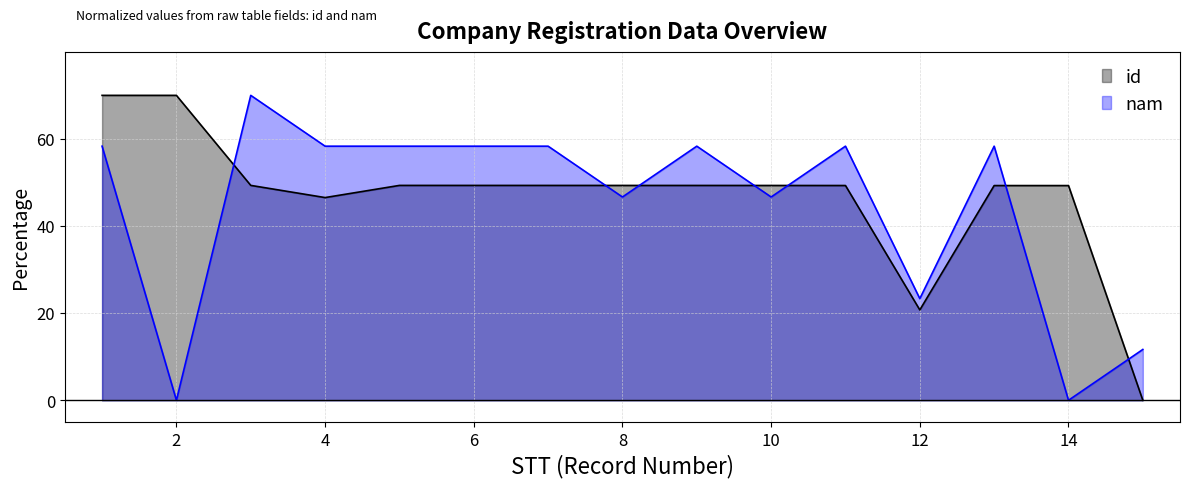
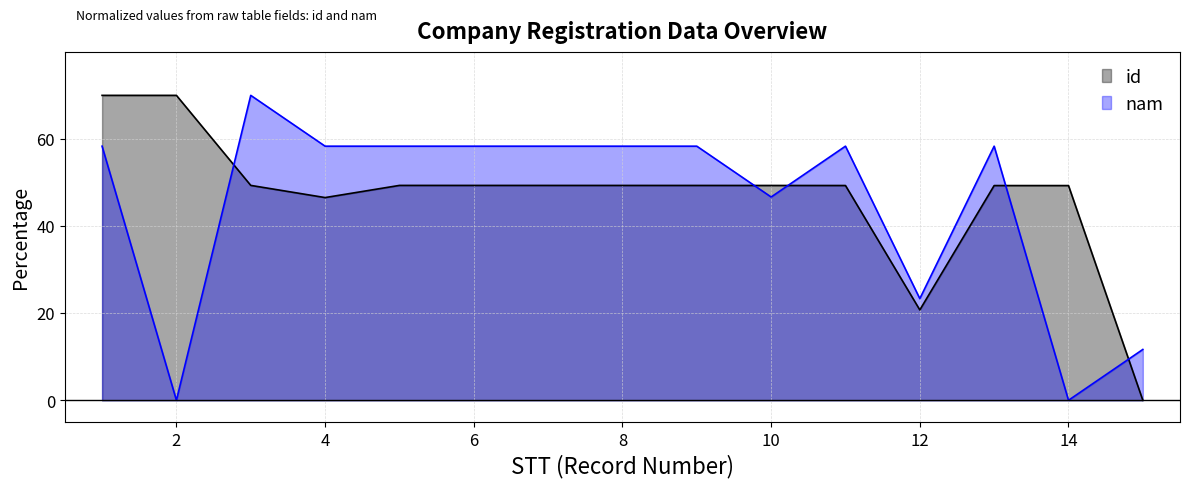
nam, 8: 47 -> 58
